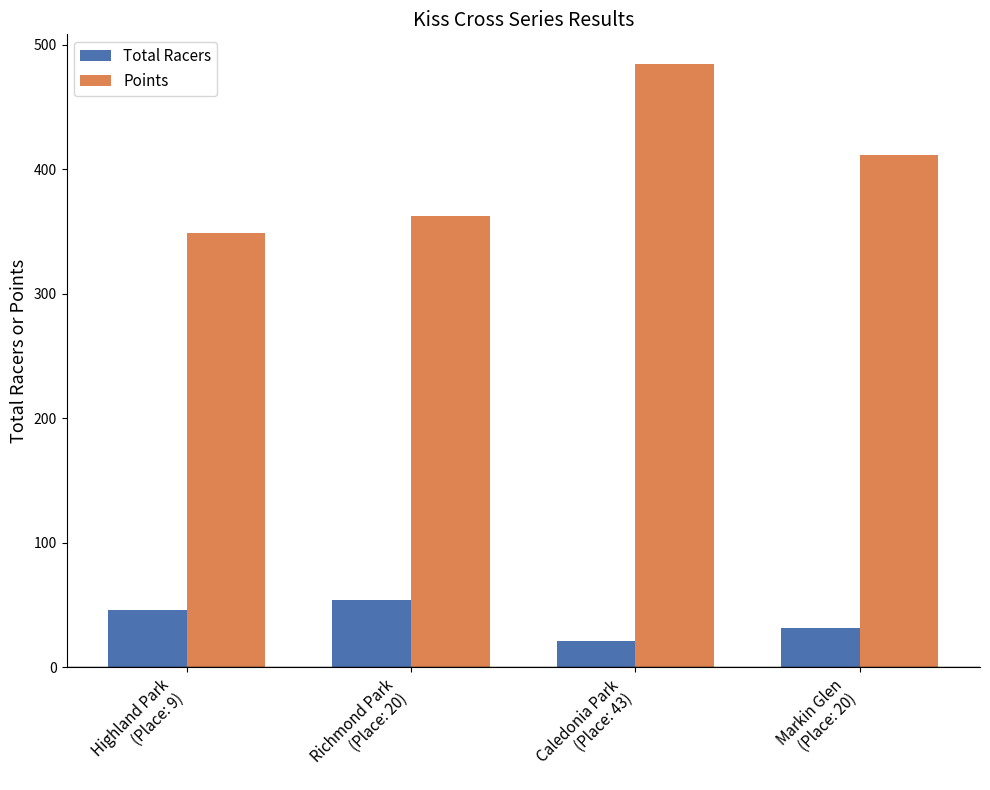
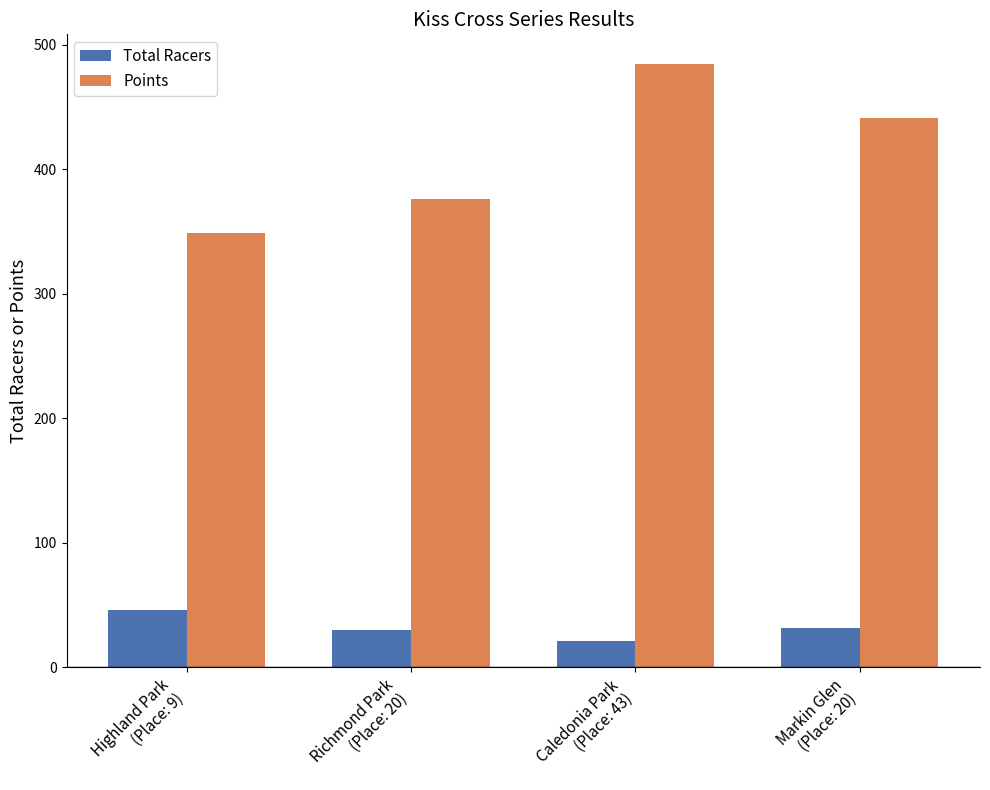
Total Racers, Richmond Park (Place: 20): 54 -> 30
Points, Richmond Park (Place: 20): 362 -> 376
Points, Markin Glen (Place: 20): 412 -> 442
